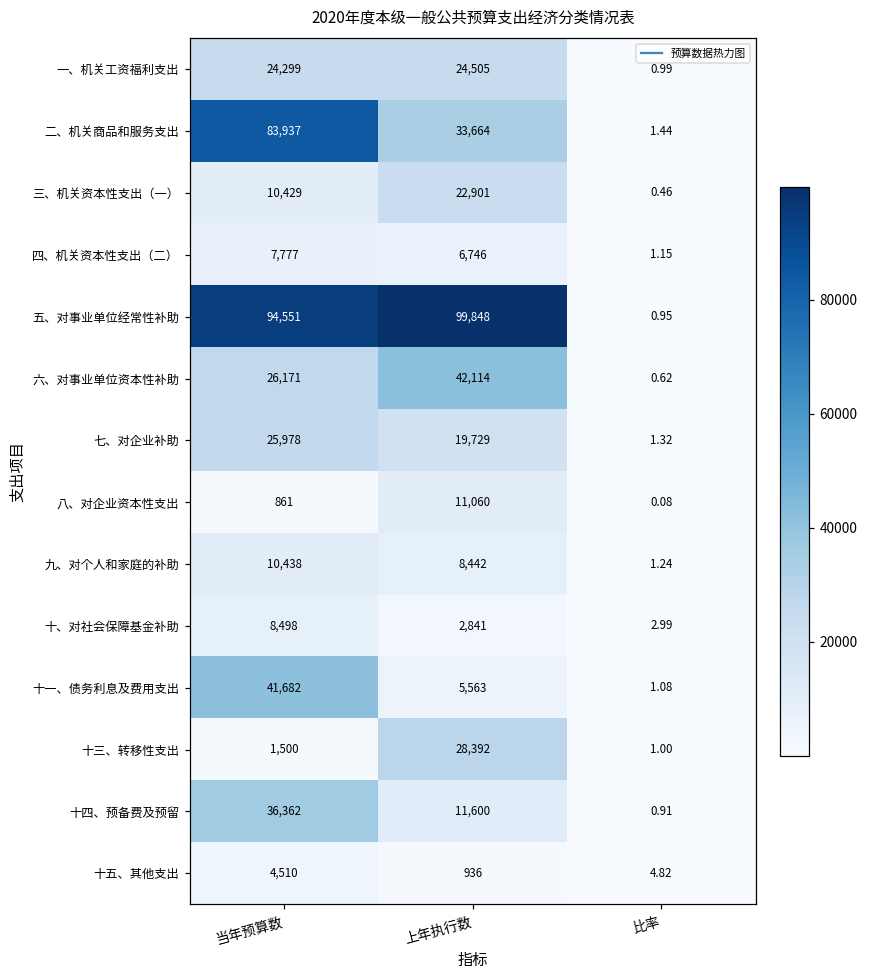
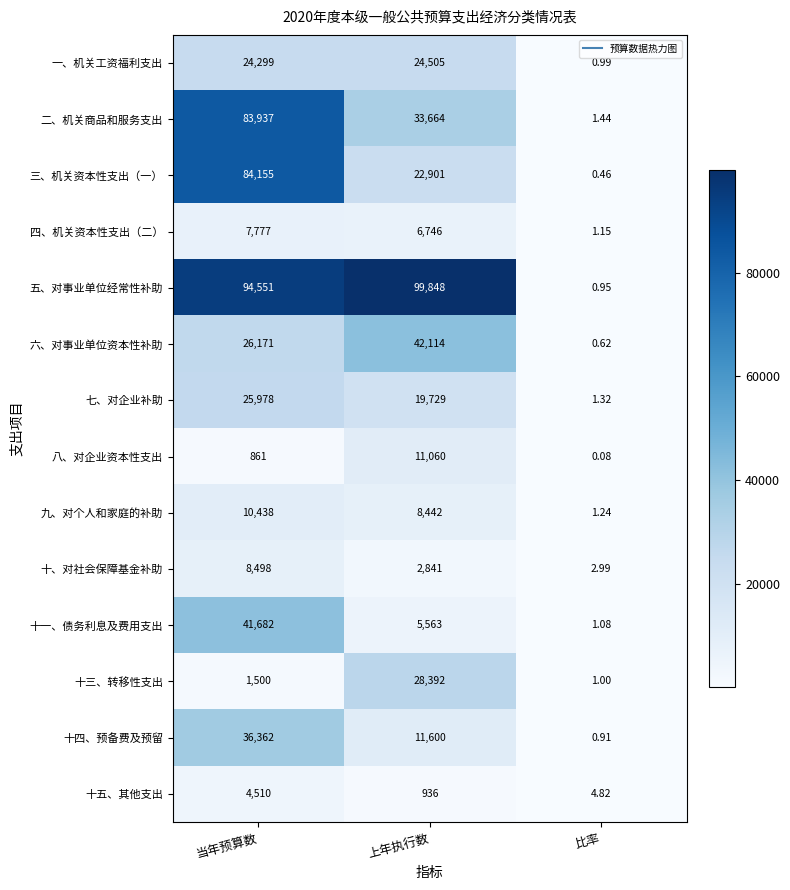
三、机关资本性支出（一）, 当年预算数: 10,429 -> 84,155
